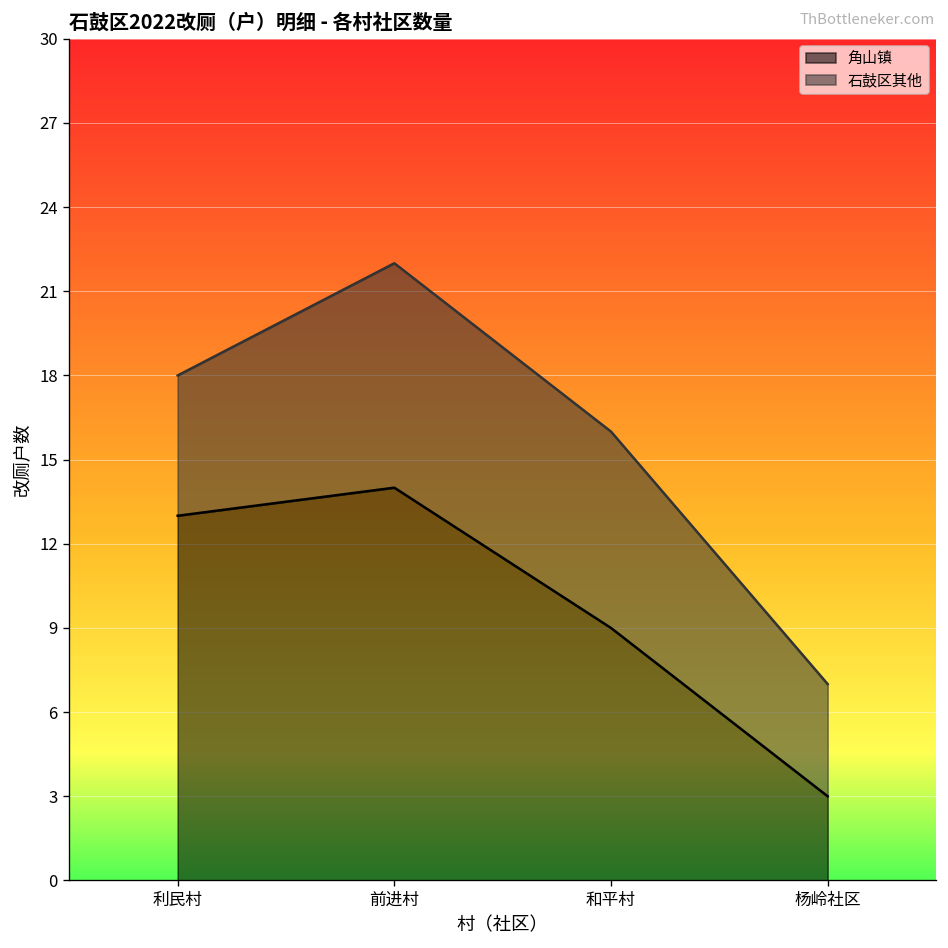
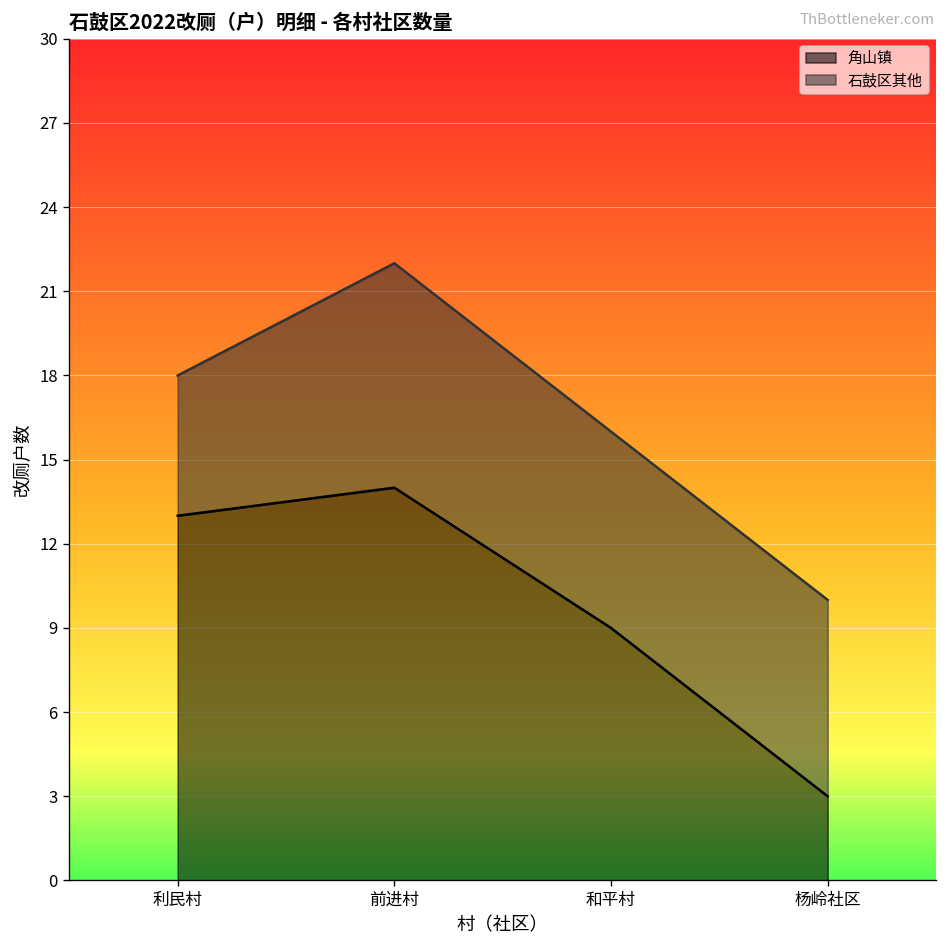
石鼓区其他, 杨岭社区: 4 -> 7
